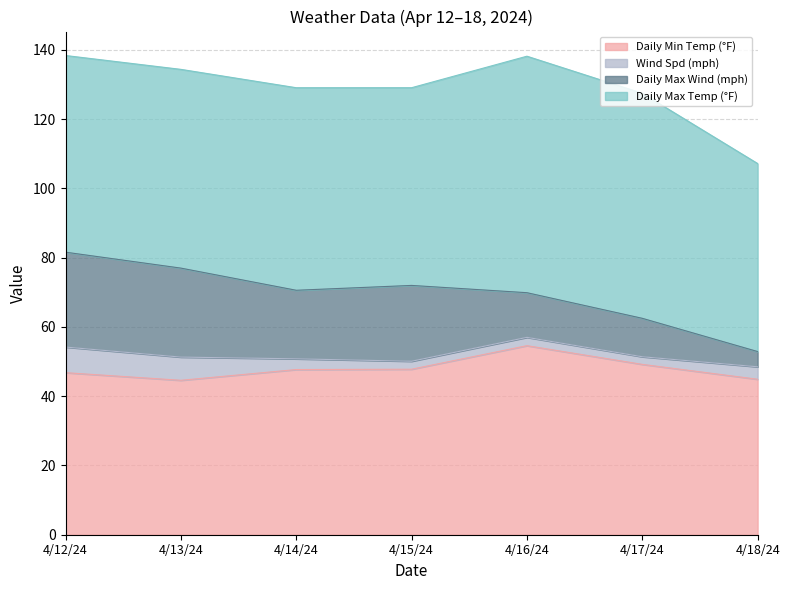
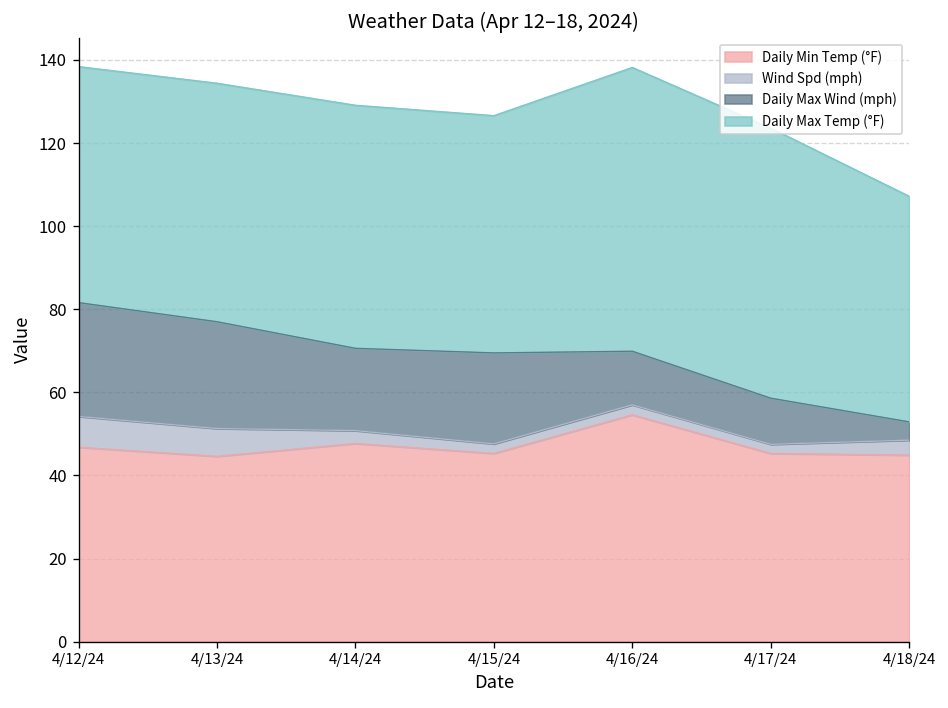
Daily Min Temp (°F), 4/15/24: 48 -> 45
Daily Min Temp (°F), 4/17/24: 49 -> 45
